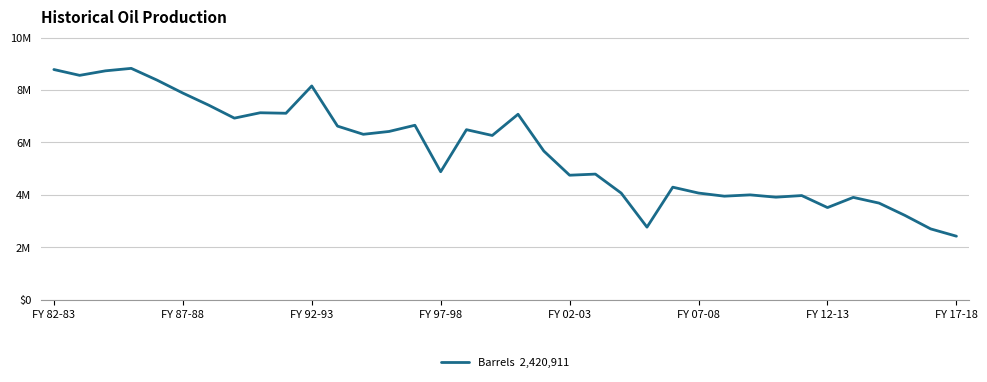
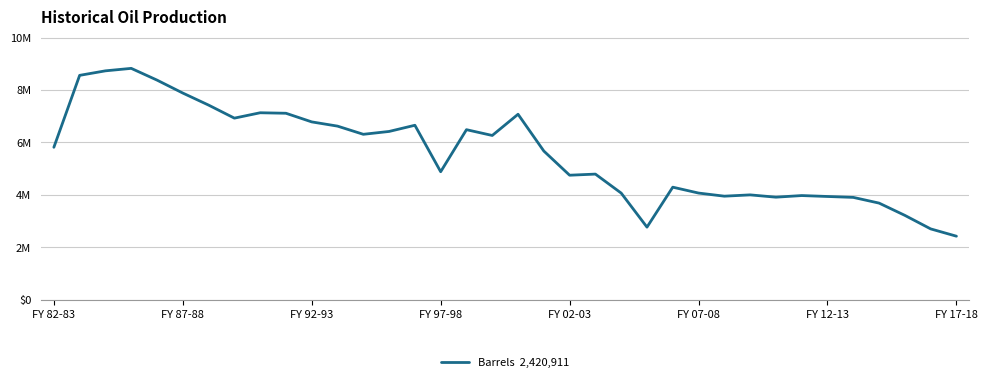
FY 82-83: 8800000 -> 5800000
FY 92-93: 8200000 -> 6800000
FY 12-13: 3500000 -> 3900000
